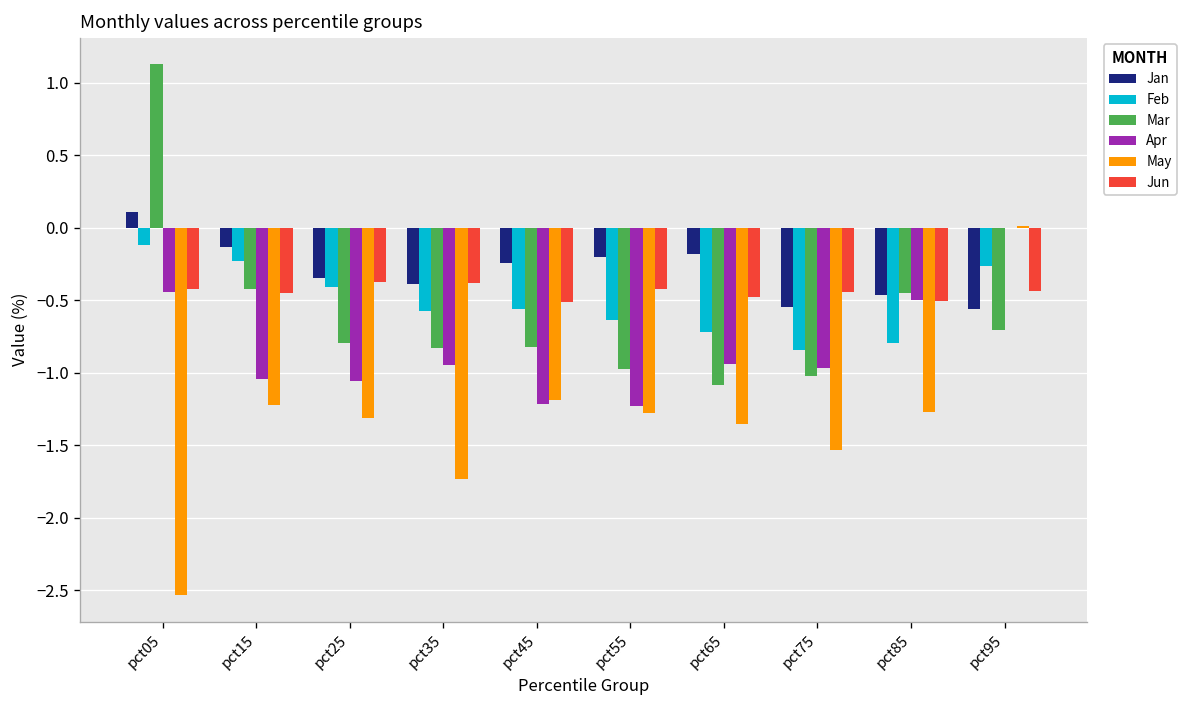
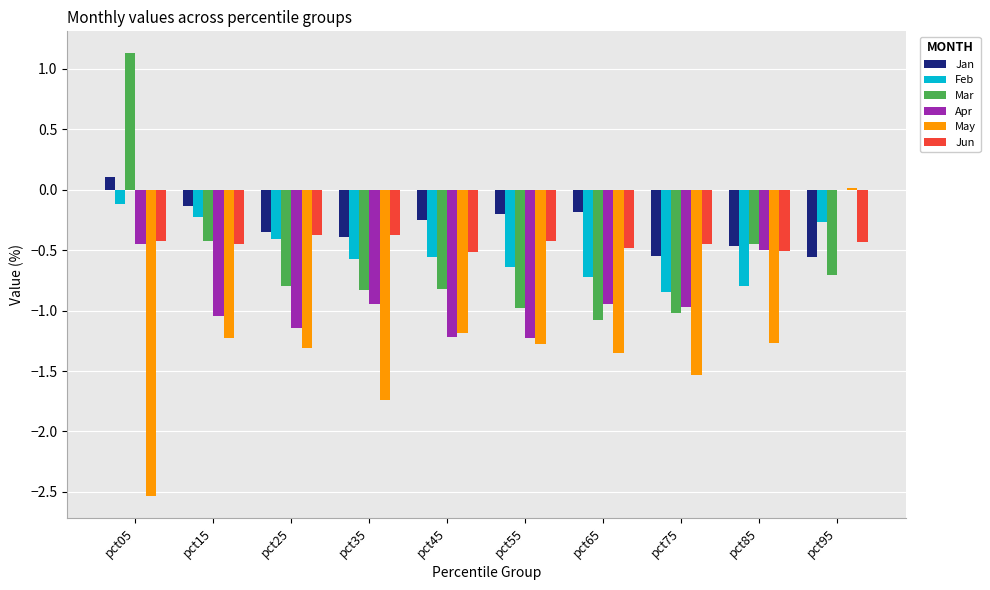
Apr, pct25: -1.06 -> -1.14
